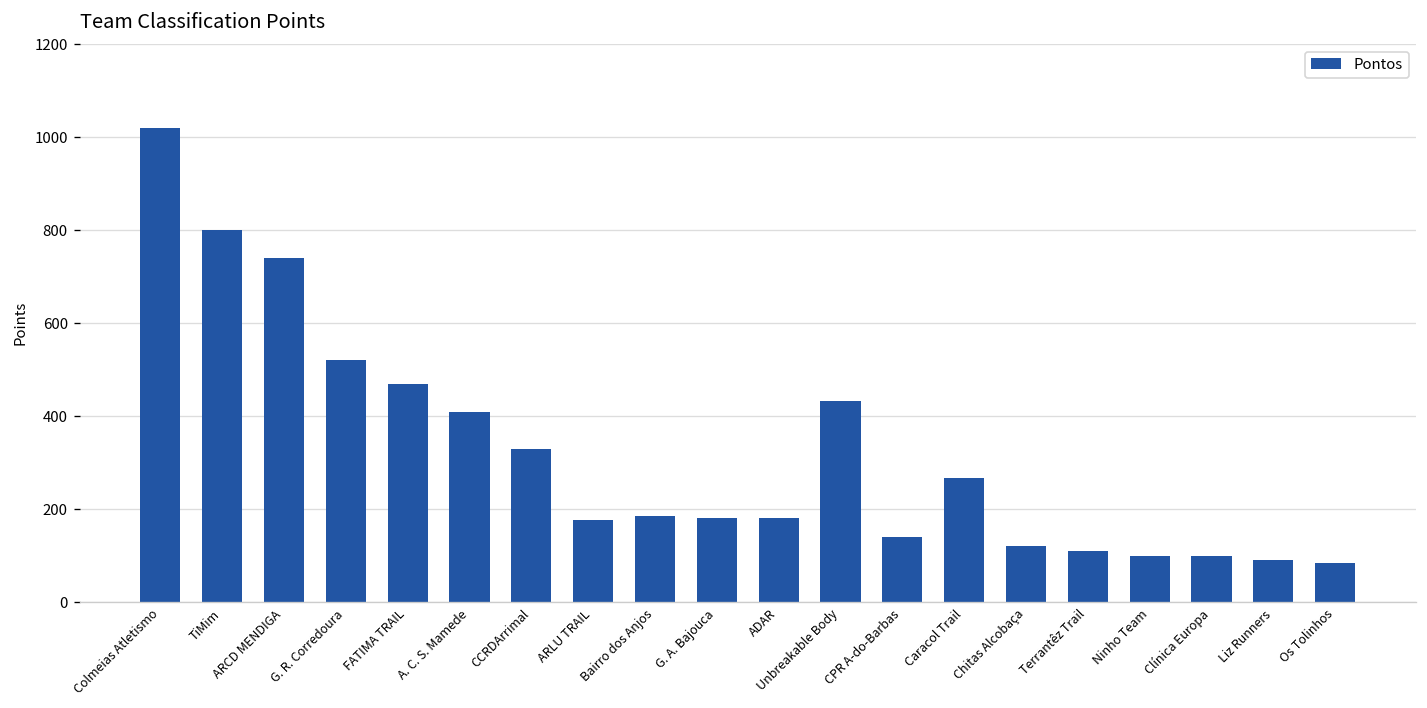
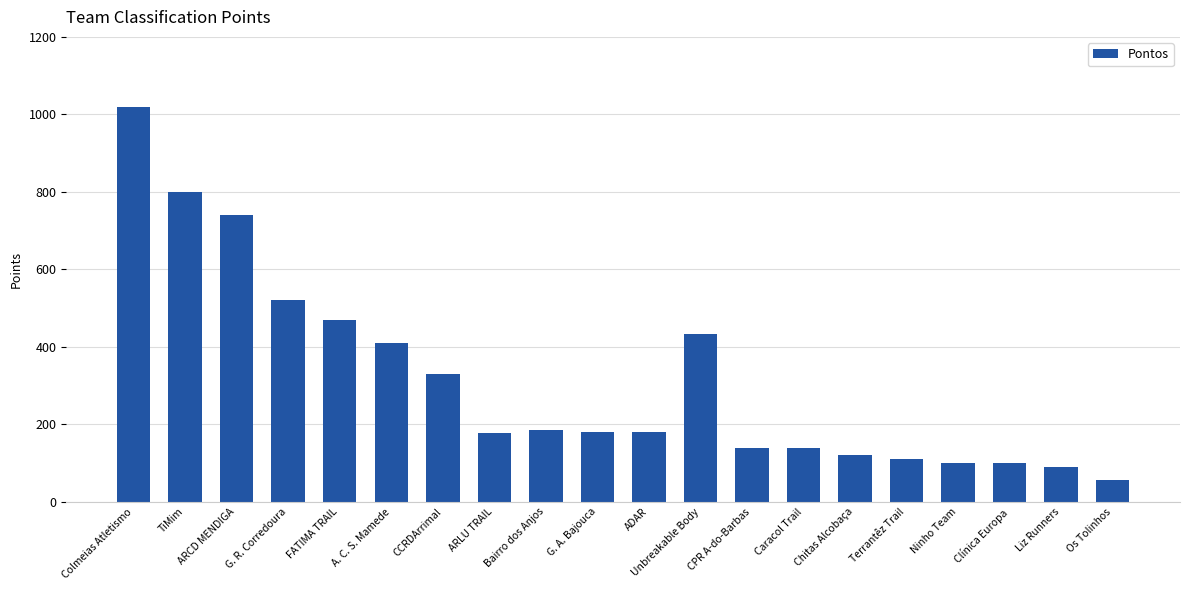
Caracol Trail: 270 -> 140
Os Tolinhos: 90 -> 60
